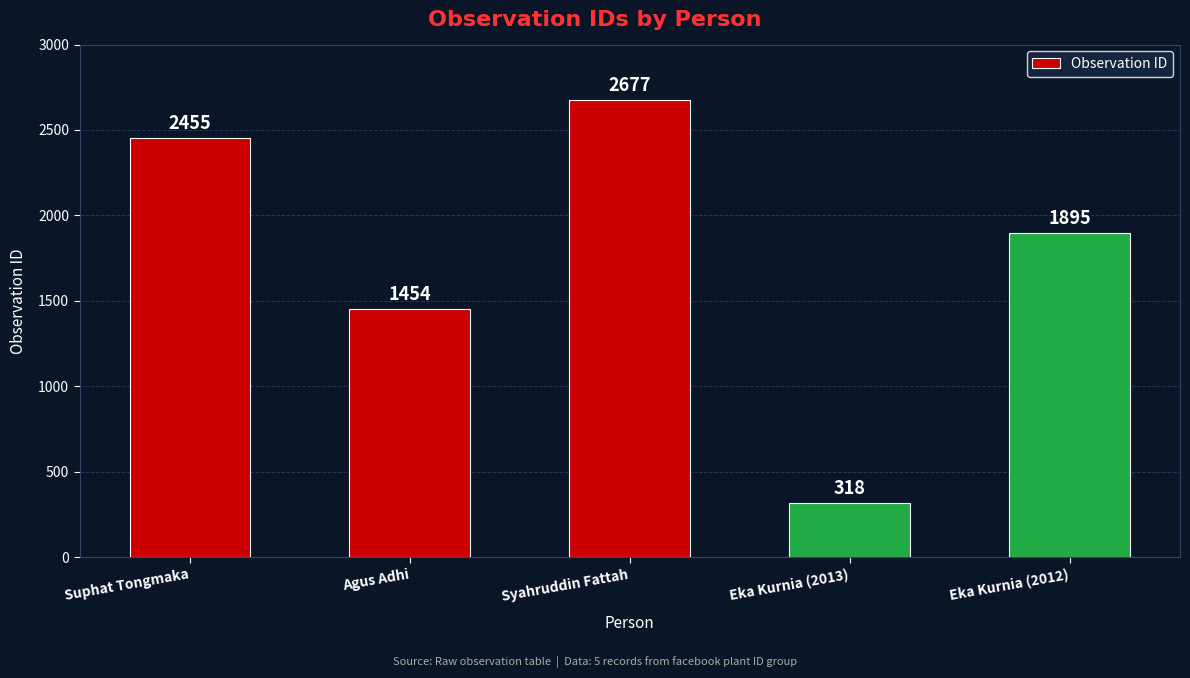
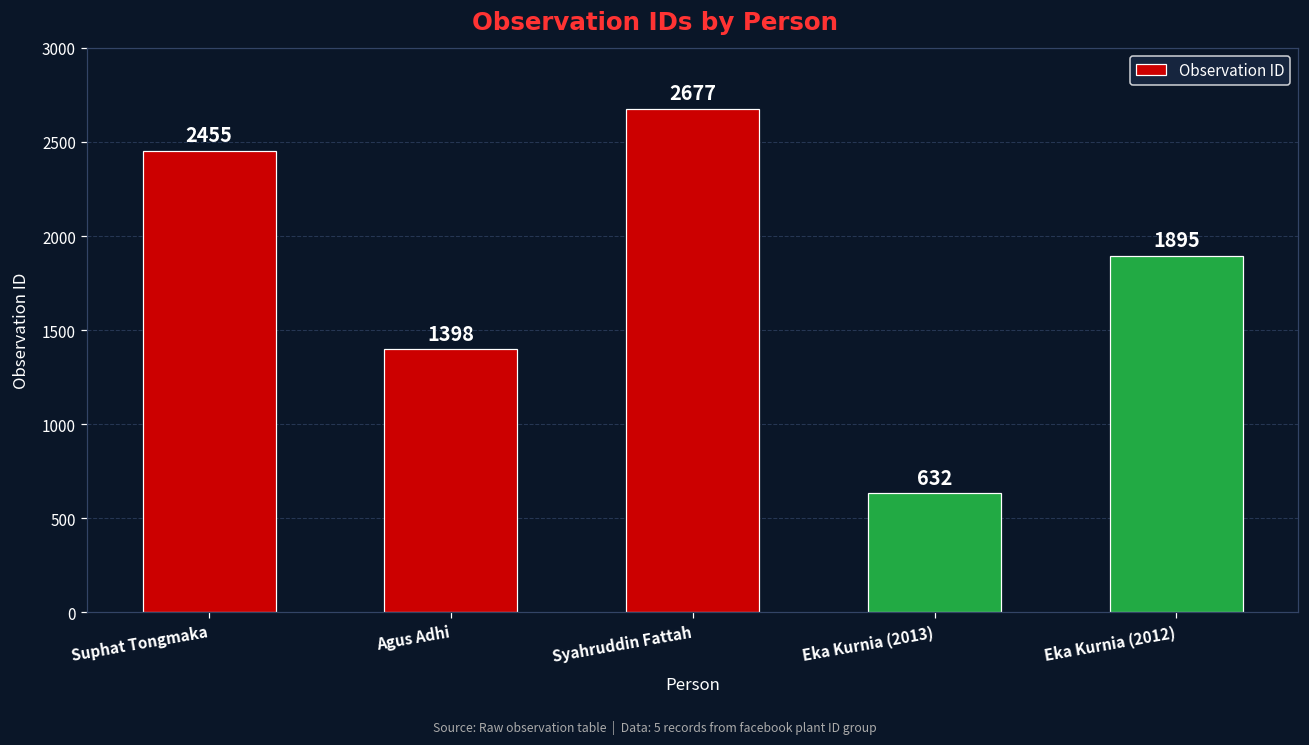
Agus Adhi: 1454 -> 1398
Eka Kurnia (2013): 318 -> 632
